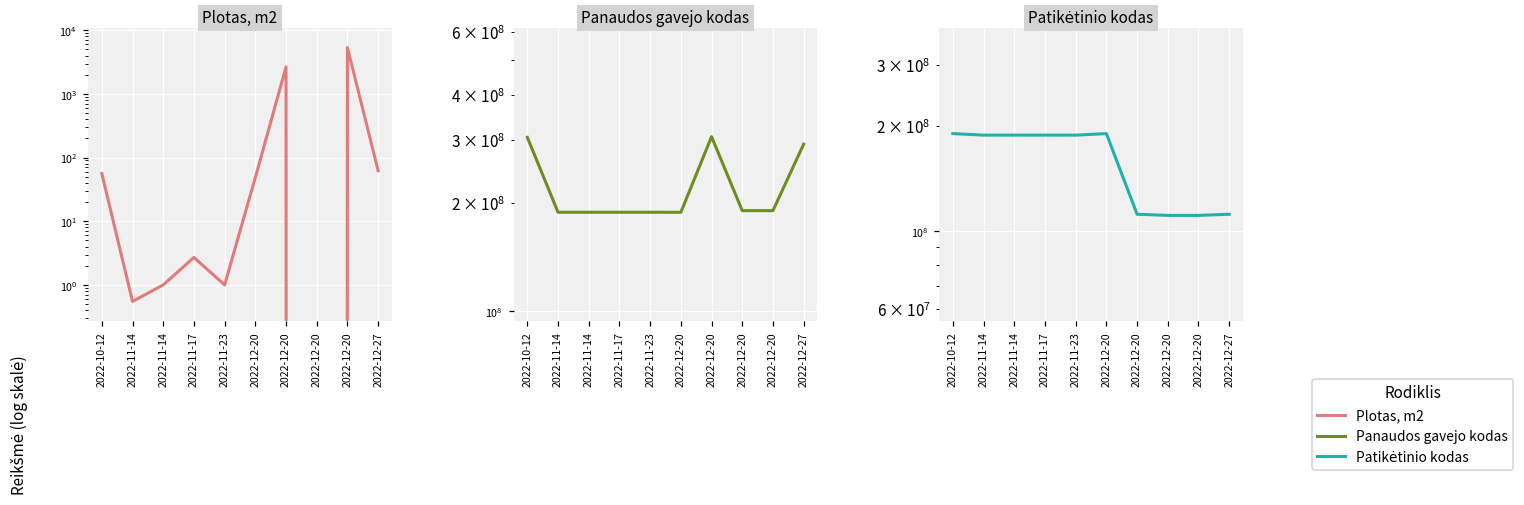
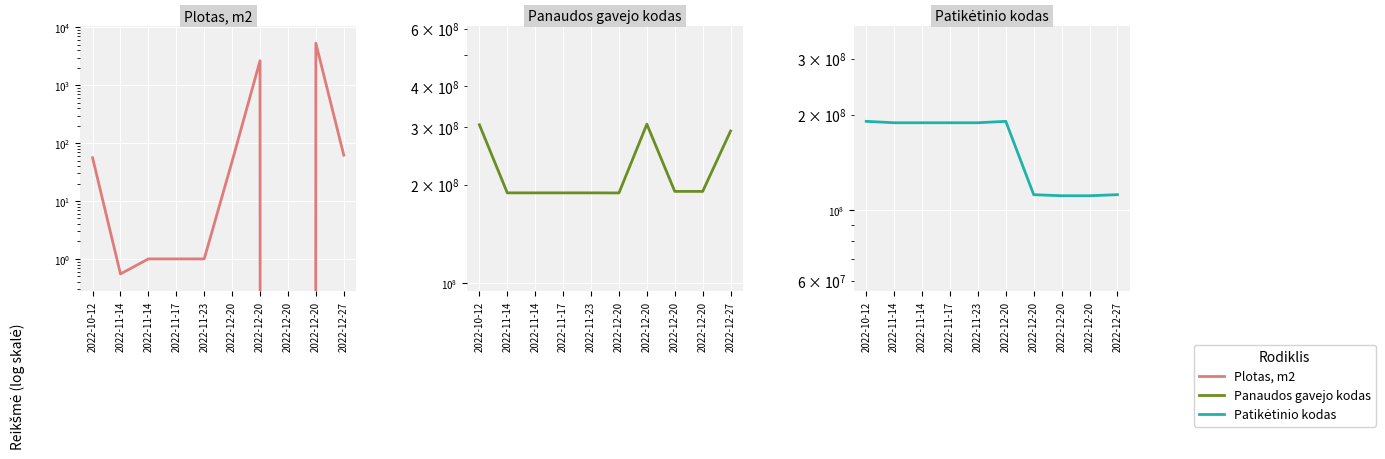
Plotas, m2, 2022-11-17: 3 -> 1.0
